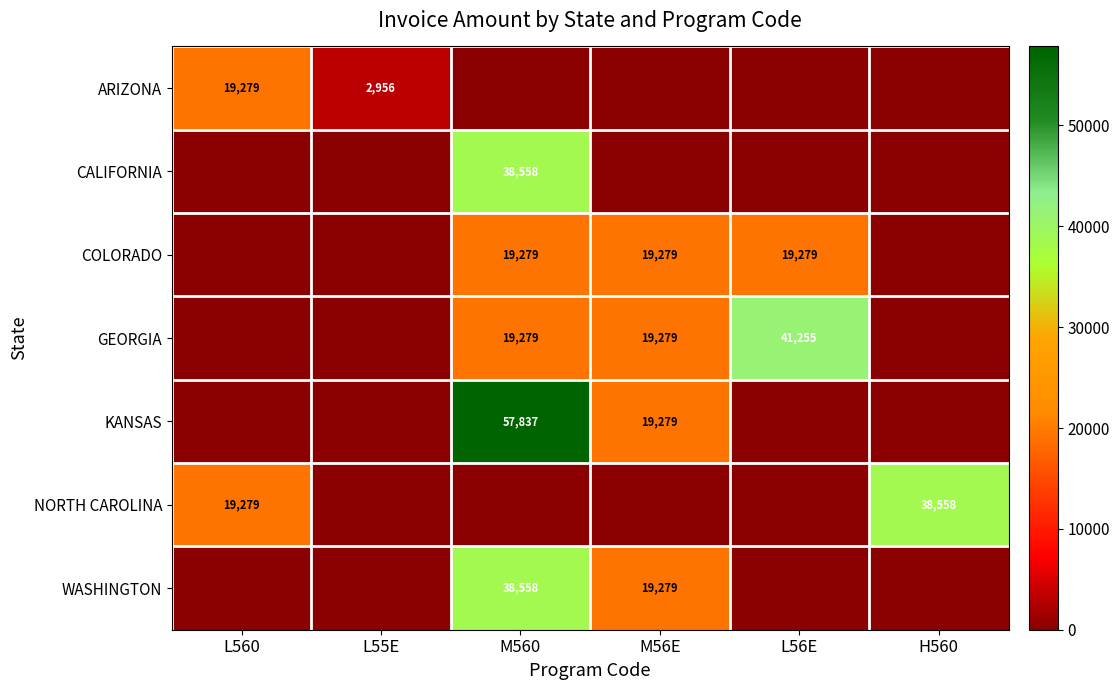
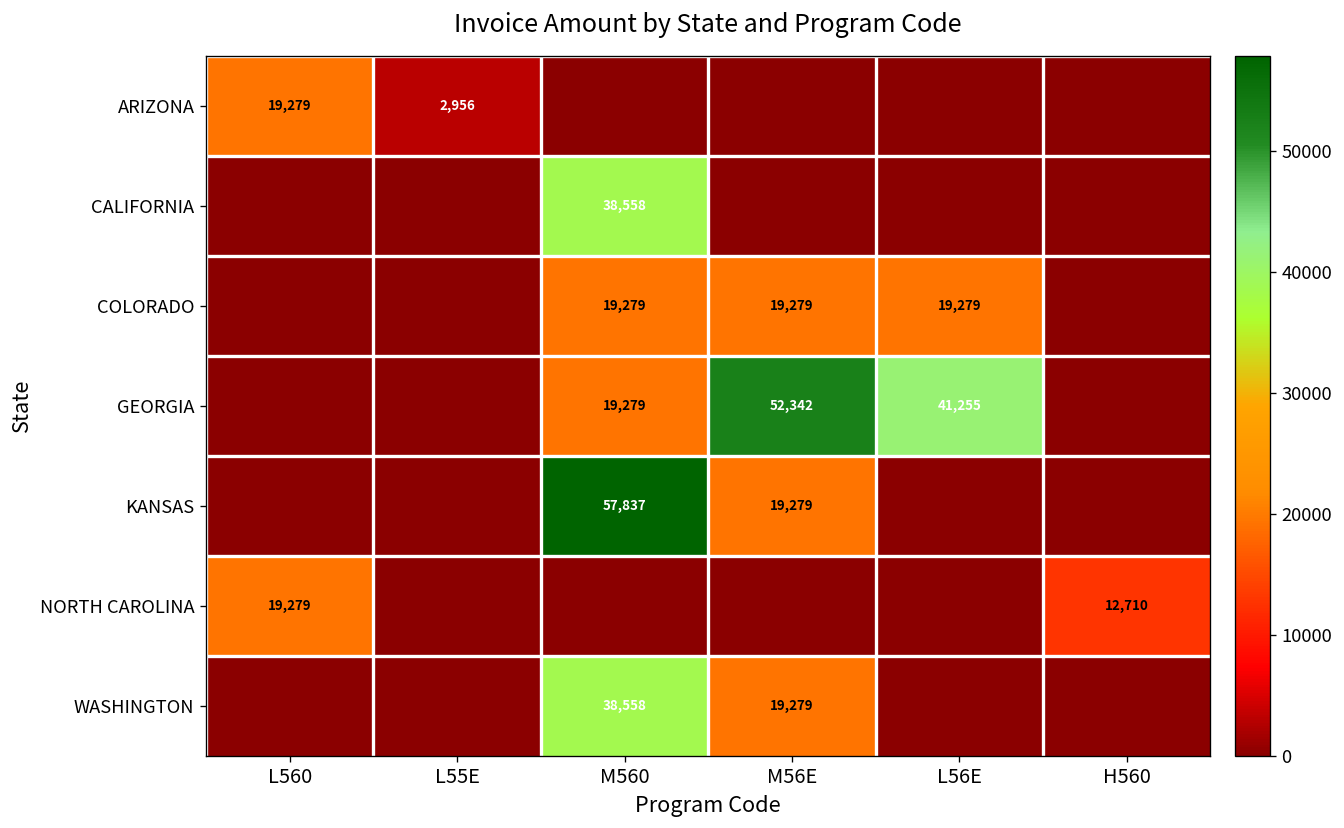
GEORGIA, M56E: 19,279 -> 52,342
NORTH CAROLINA, H560: 38,558 -> 12,710
